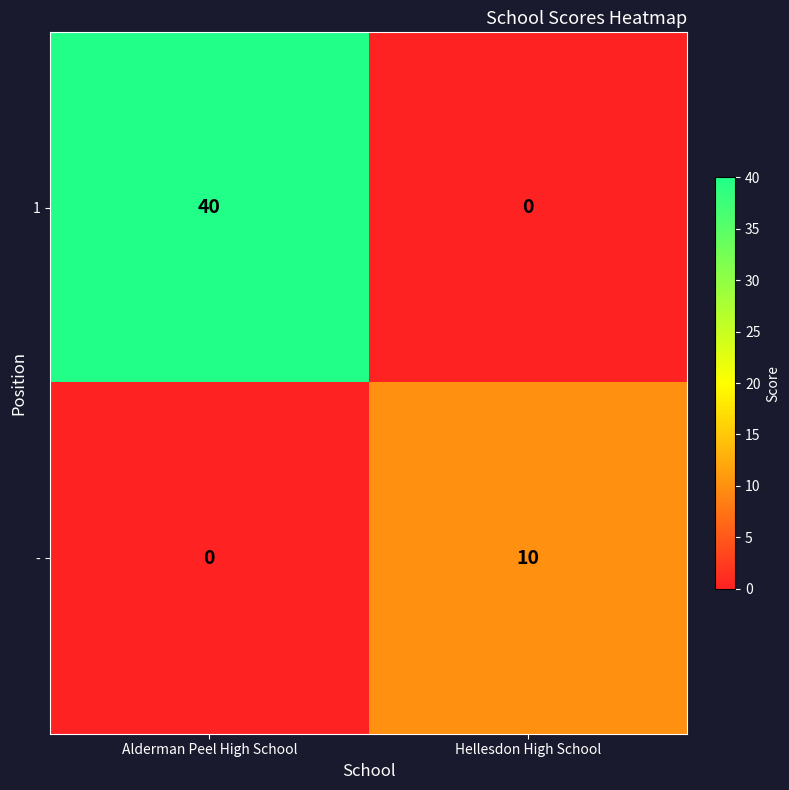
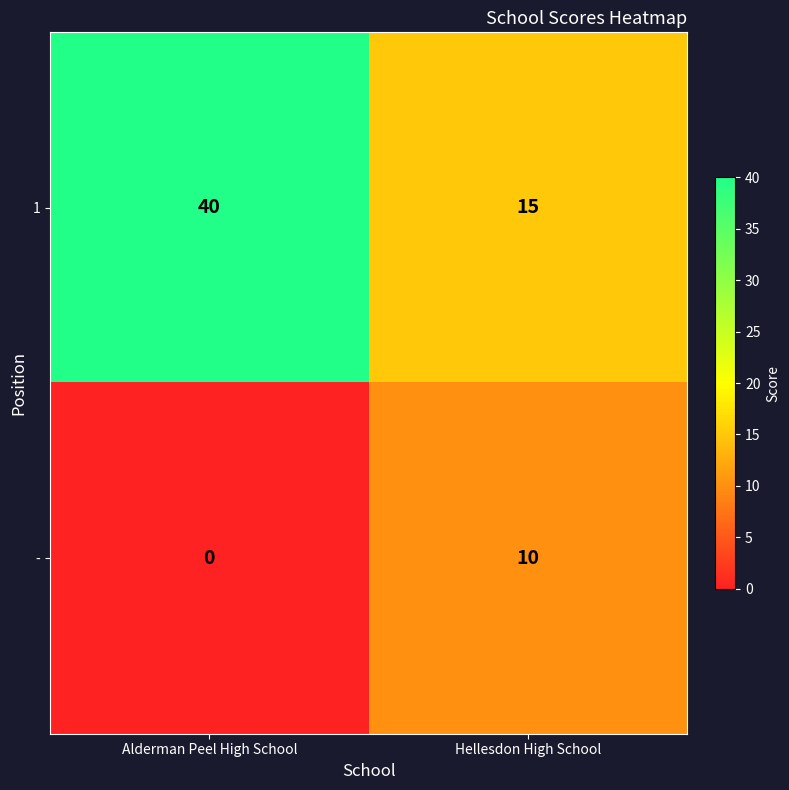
1, Hellesdon High School: 0 -> 15
